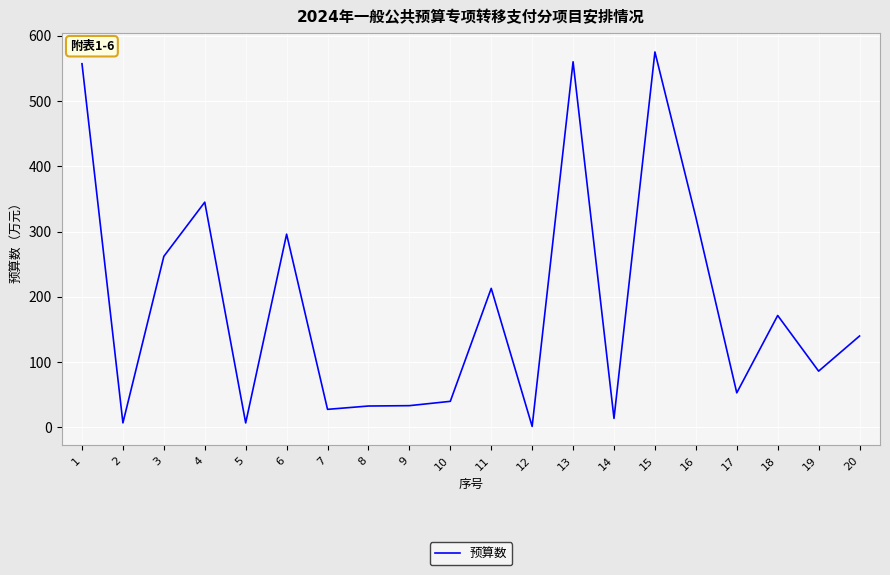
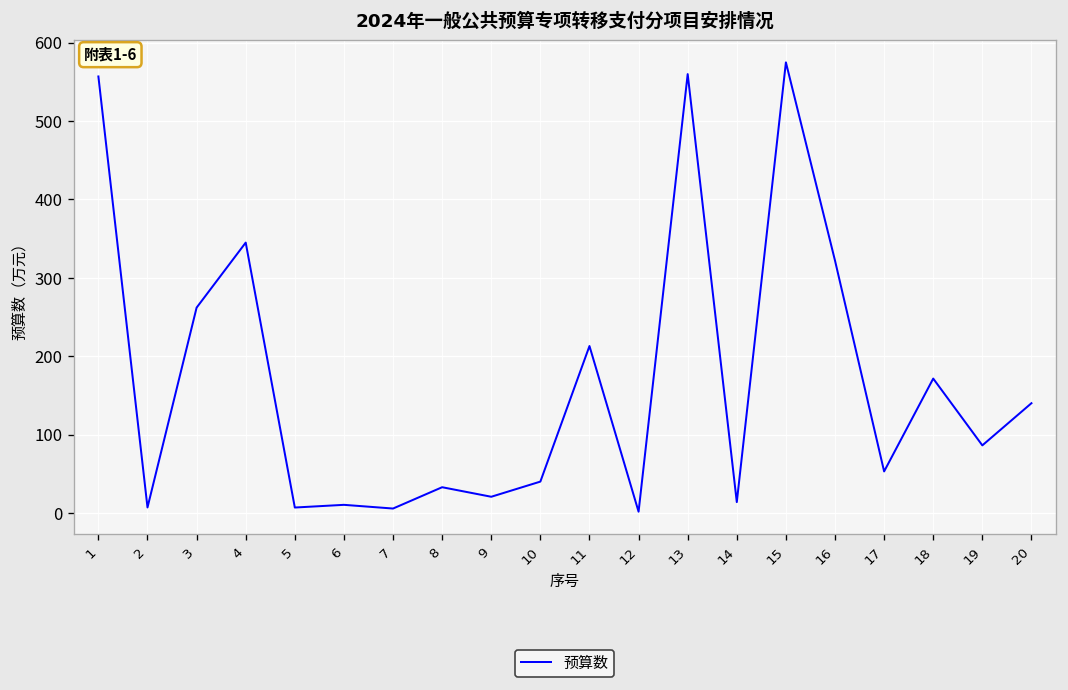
6: 300 -> 10
7: 30 -> 10
9: 30 -> 20
